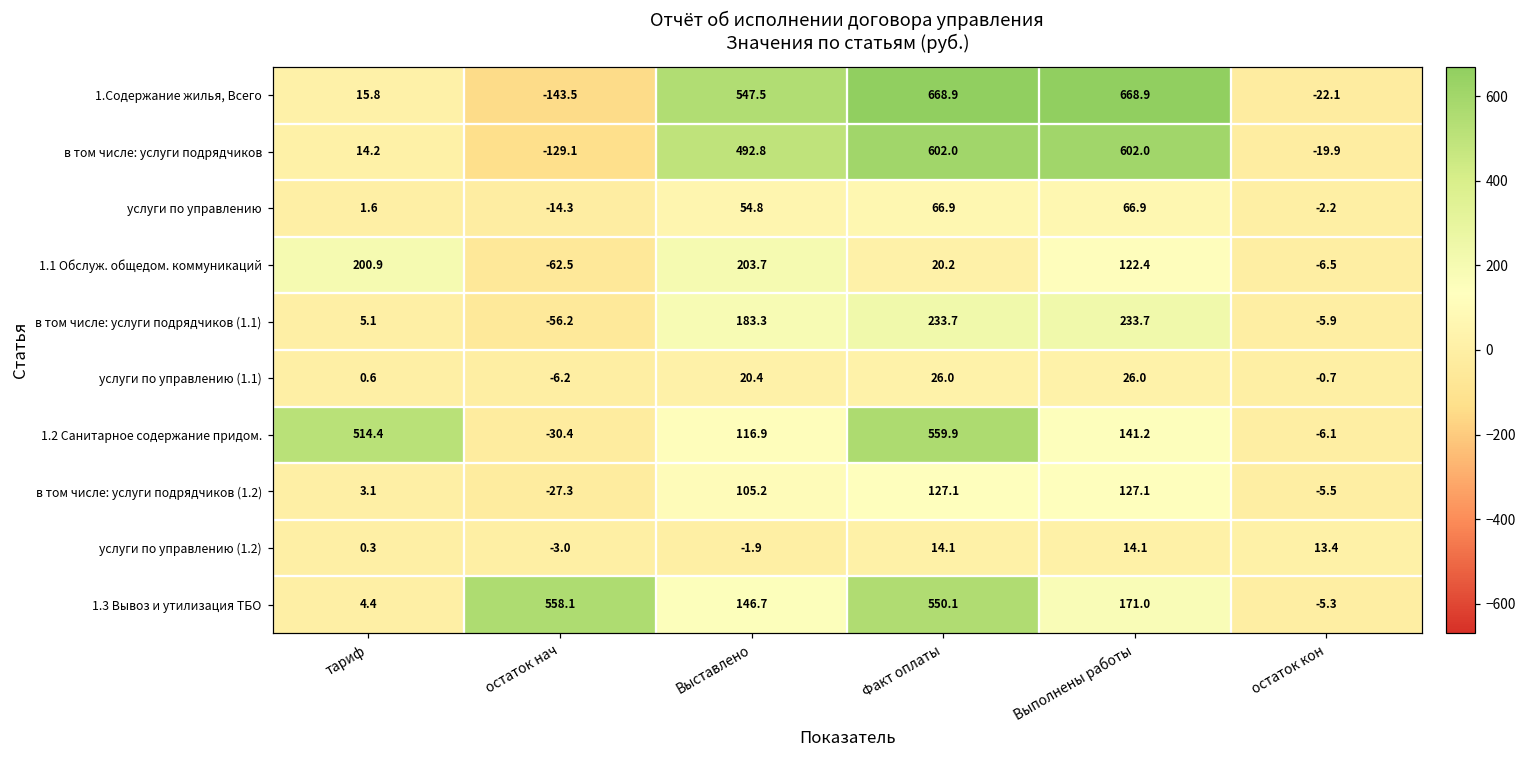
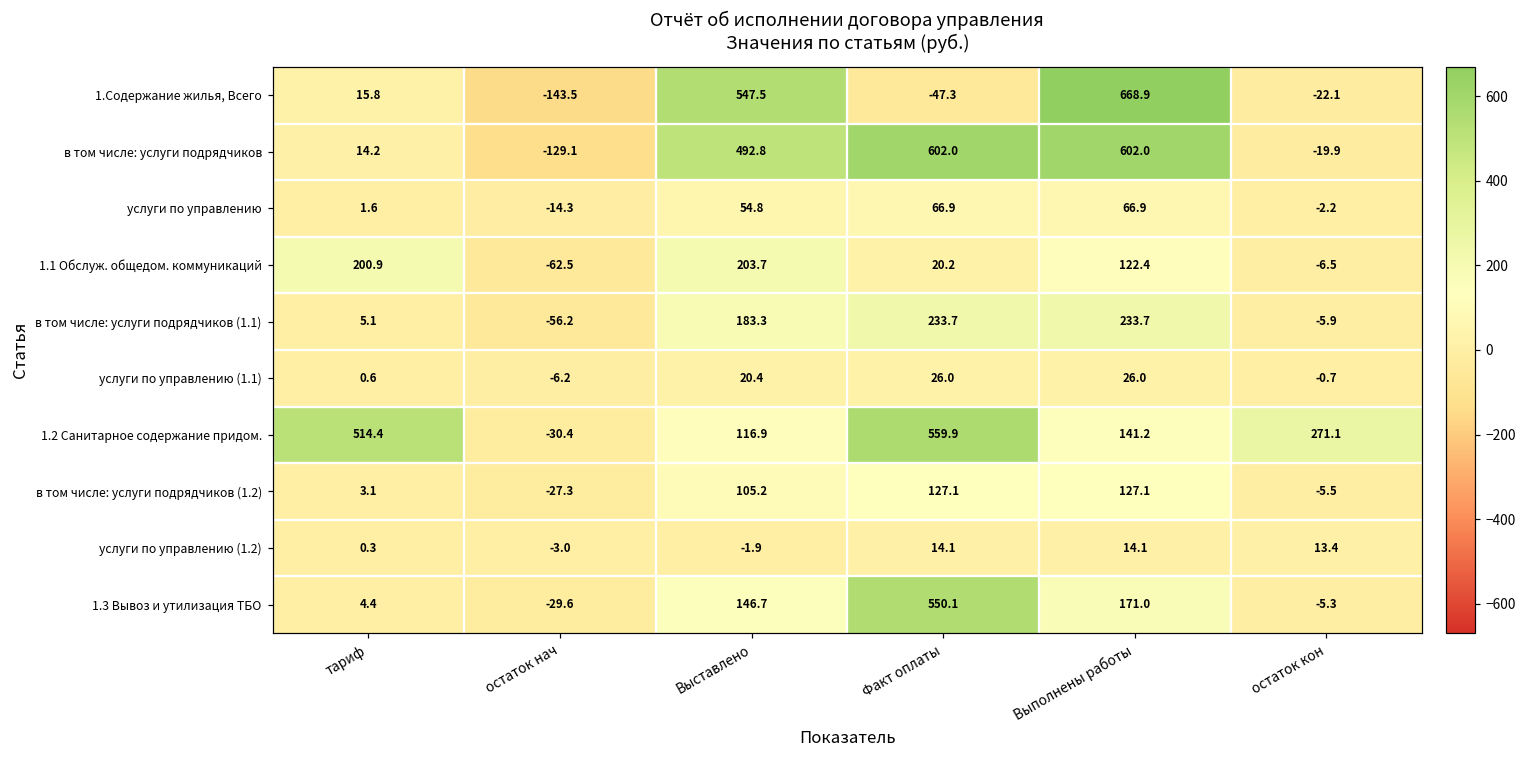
1.Содержание жилья, Всего, Факт оплаты: 668.9 -> -47.3
1.2 Санитарное содержание придом., остаток кон: -6.1 -> 271.1
1.3 Вывоз и утилизация ТБО, остаток нач: 558.1 -> -29.6
